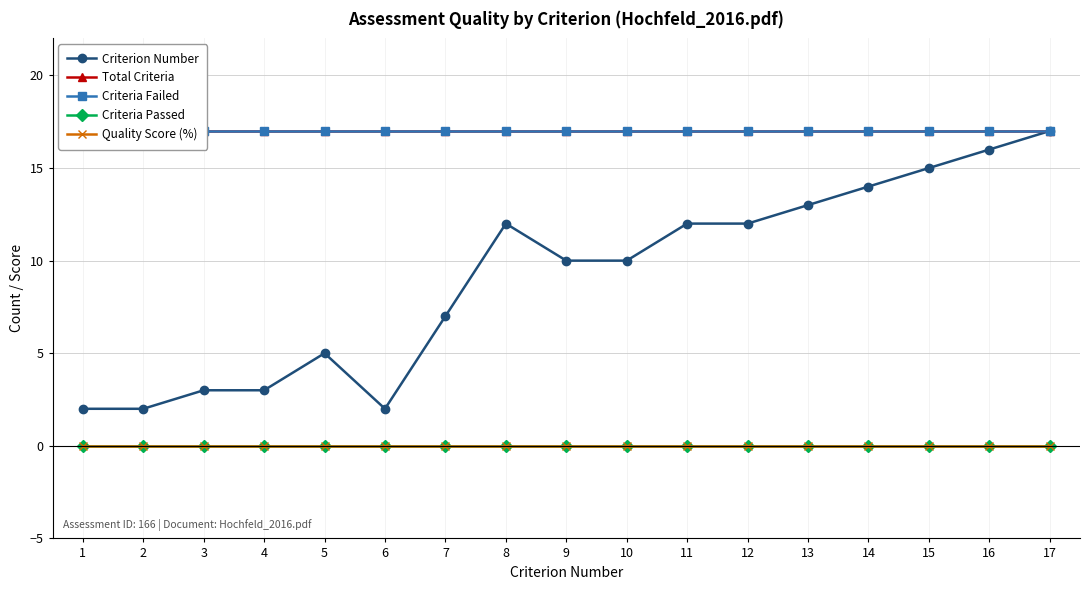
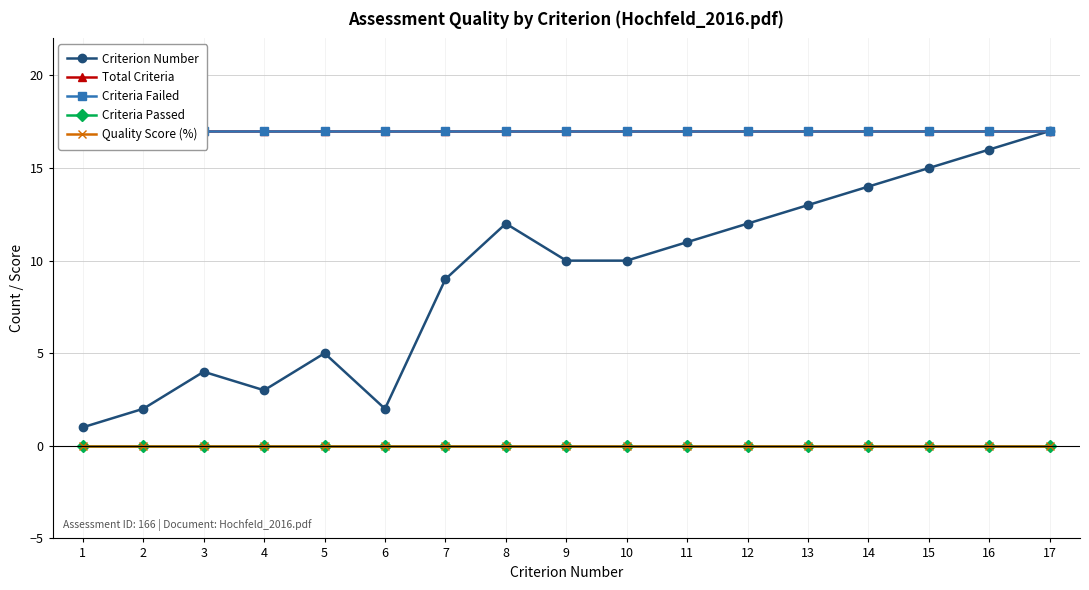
Criterion Number, 1: 2 -> 1
Criterion Number, 3: 3 -> 4
Criterion Number, 7: 7 -> 9
Criterion Number, 11: 12 -> 11
